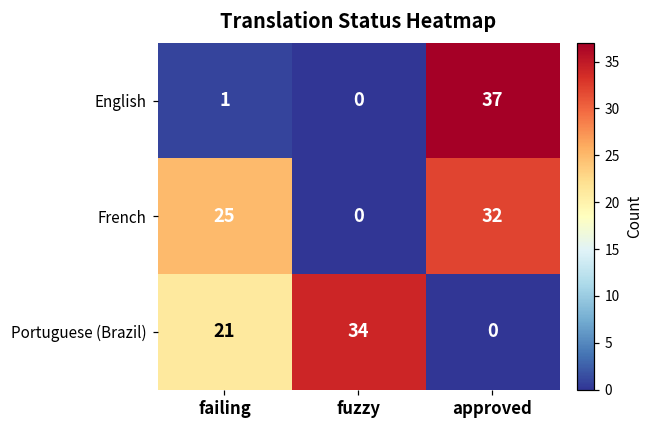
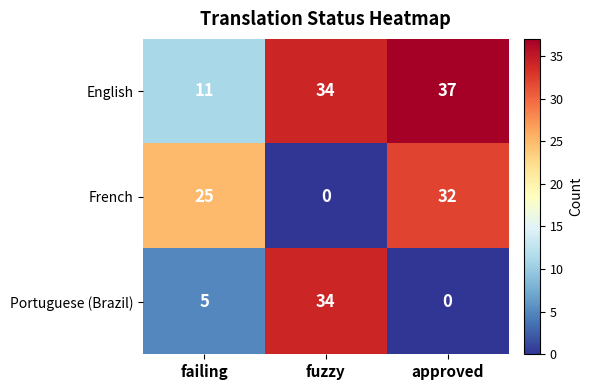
English, failing: 1 -> 11
English, fuzzy: 0 -> 34
Portuguese (Brazil), failing: 21 -> 5
